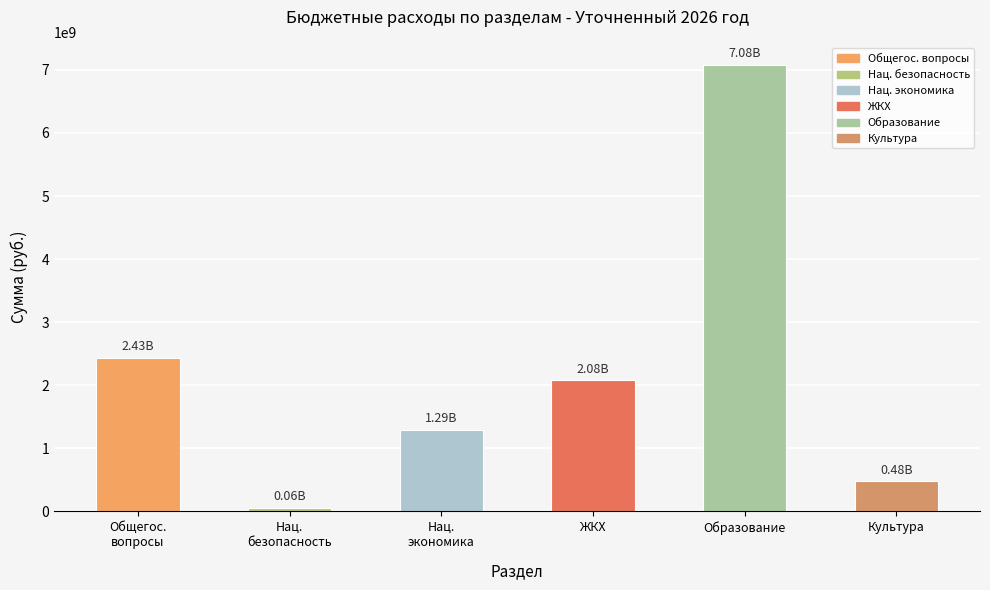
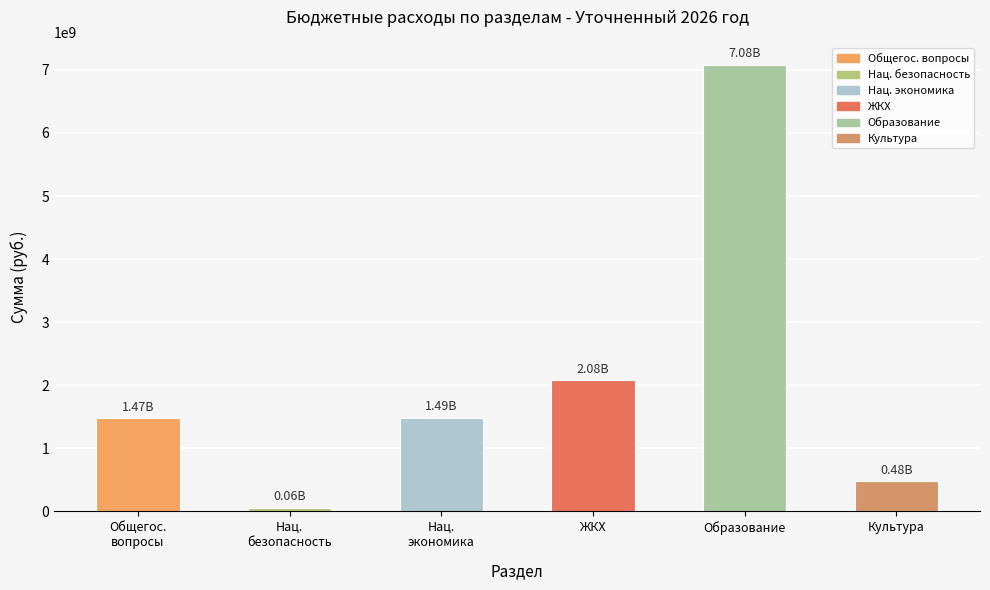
Общегос. вопросы: 2.43B -> 1.47B
Нац. экономика: 1.29B -> 1.49B
